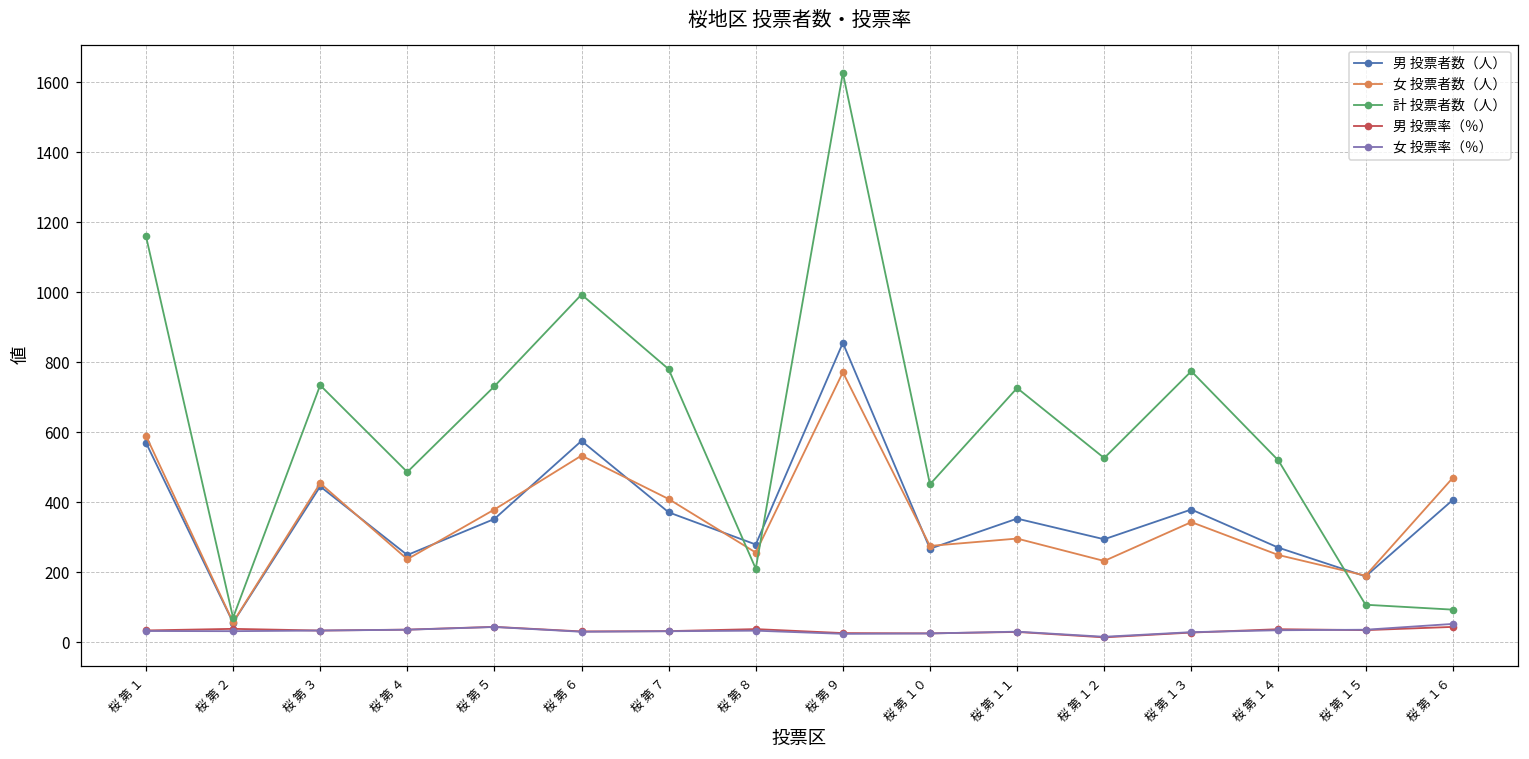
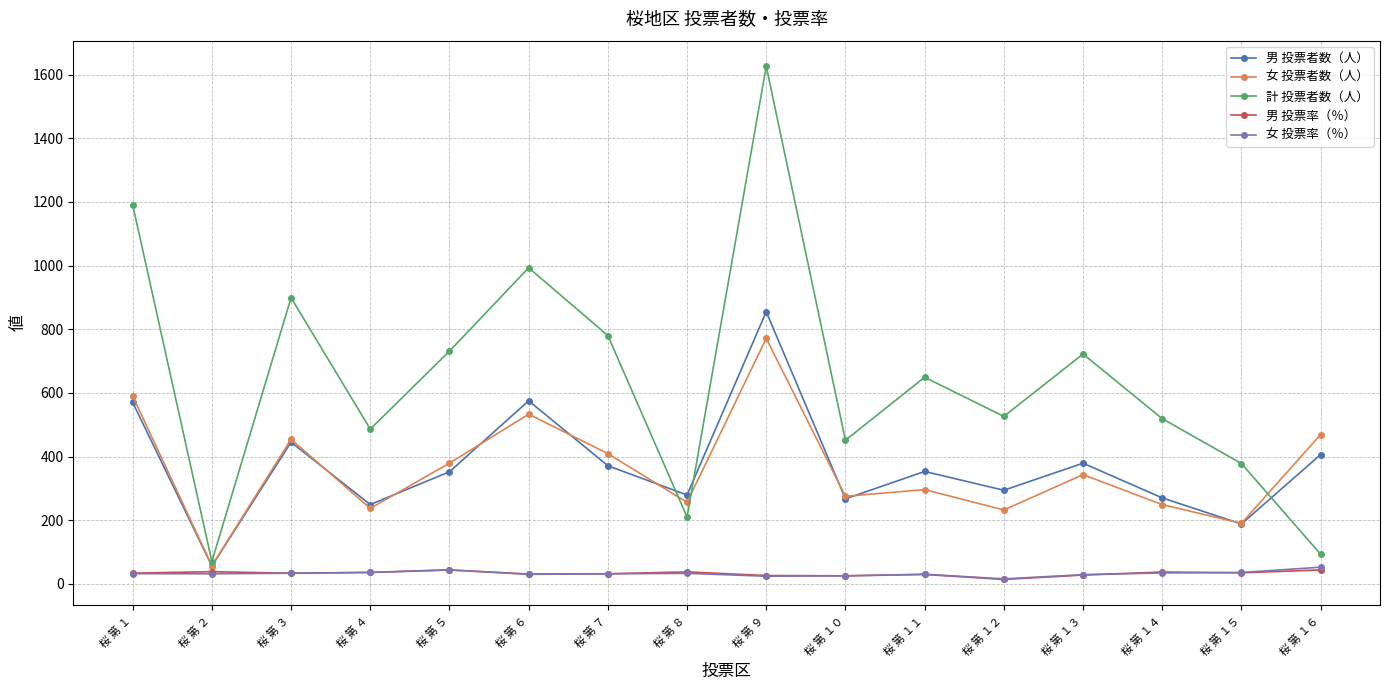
計 投票者数（人）, 桜 第 １: 1160 -> 1190
計 投票者数（人）, 桜 第 ３: 730 -> 900
計 投票者数（人）, 桜 第 １１: 730 -> 650
計 投票者数（人）, 桜 第 １３: 770 -> 720
計 投票者数（人）, 桜 第 １５: 110 -> 380
